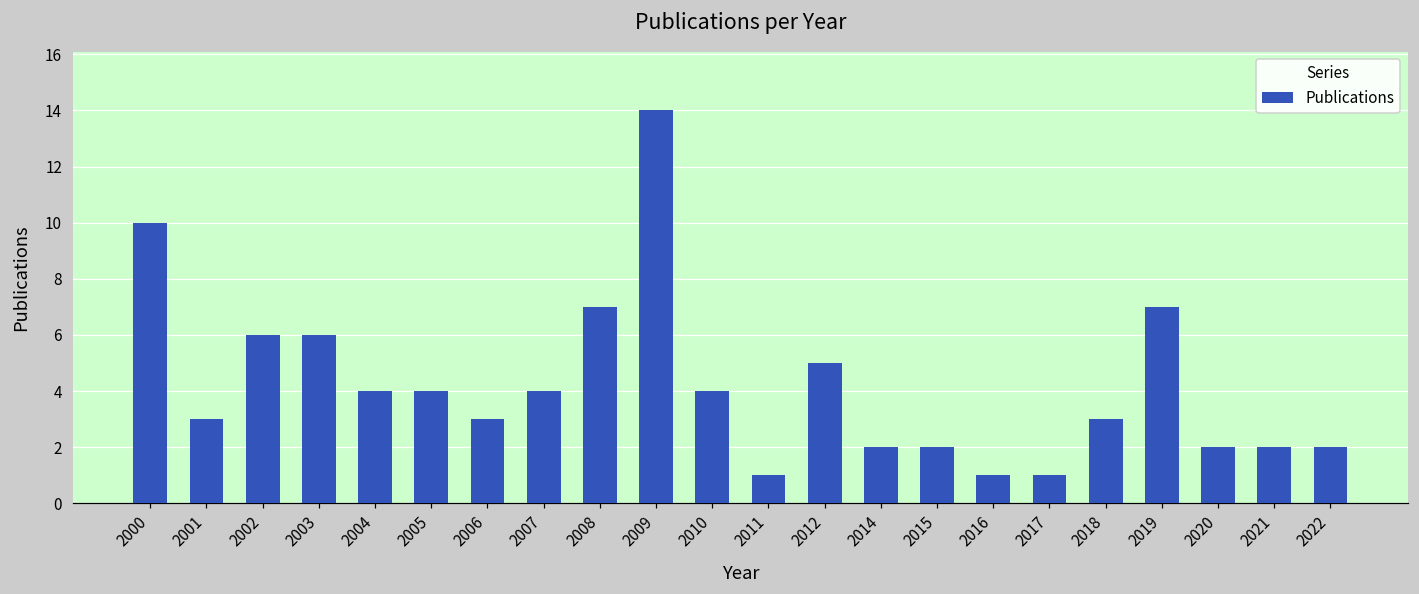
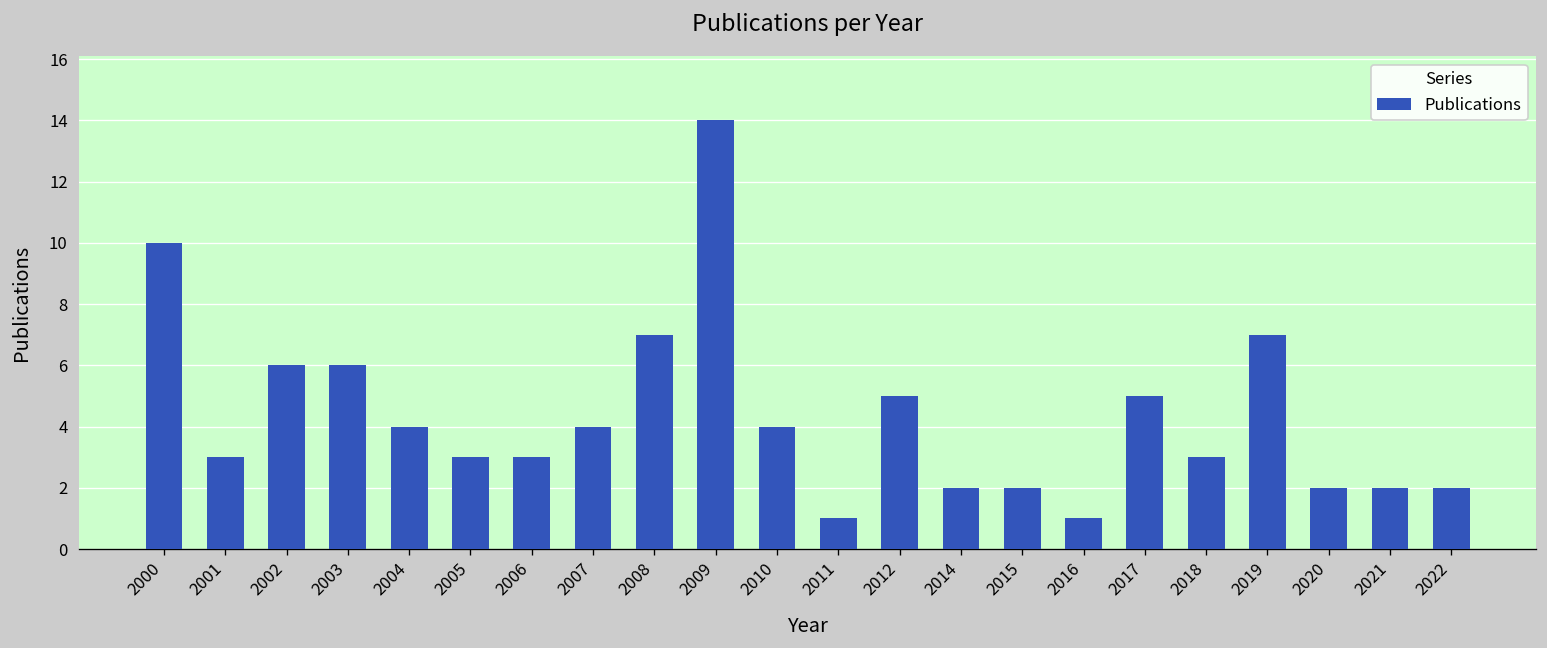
2005: 4 -> 3
2017: 1 -> 5
